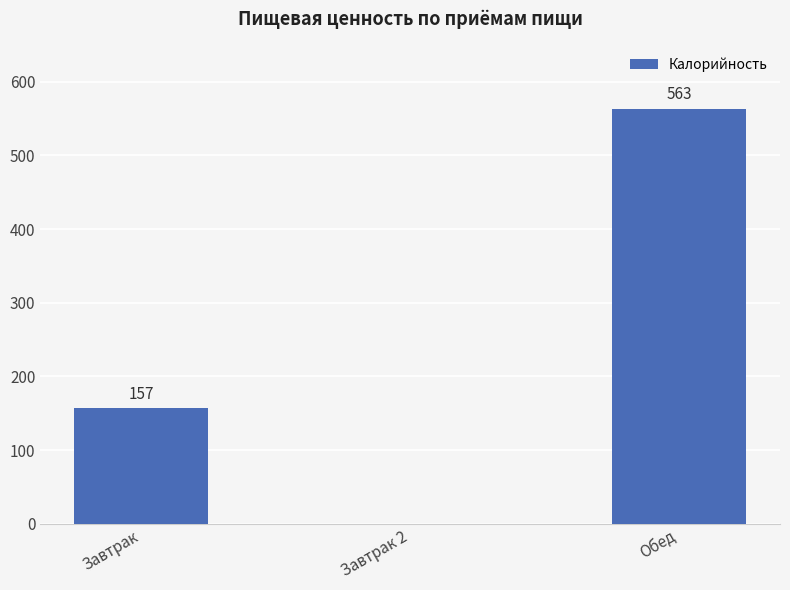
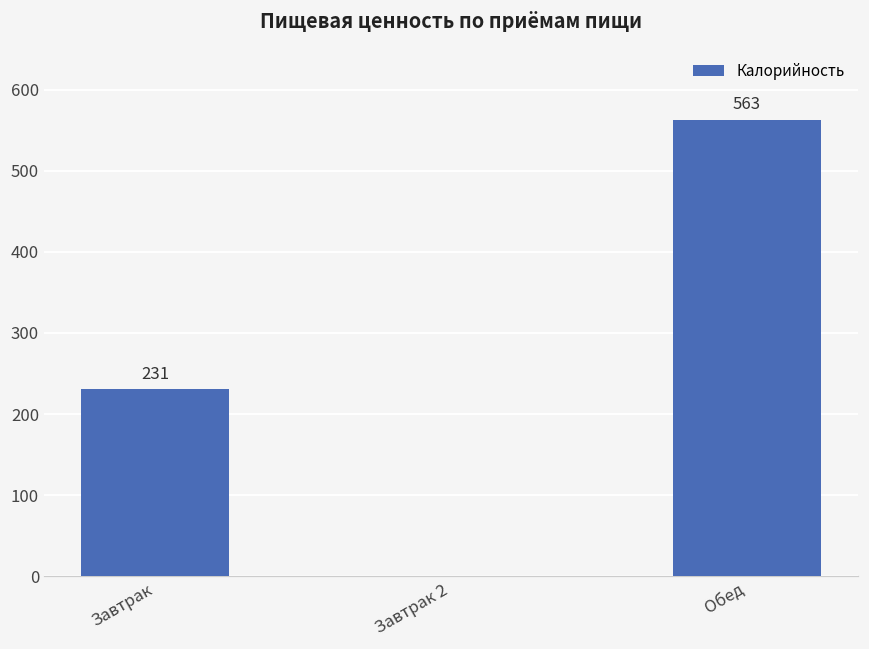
Завтрак: 157 -> 231
